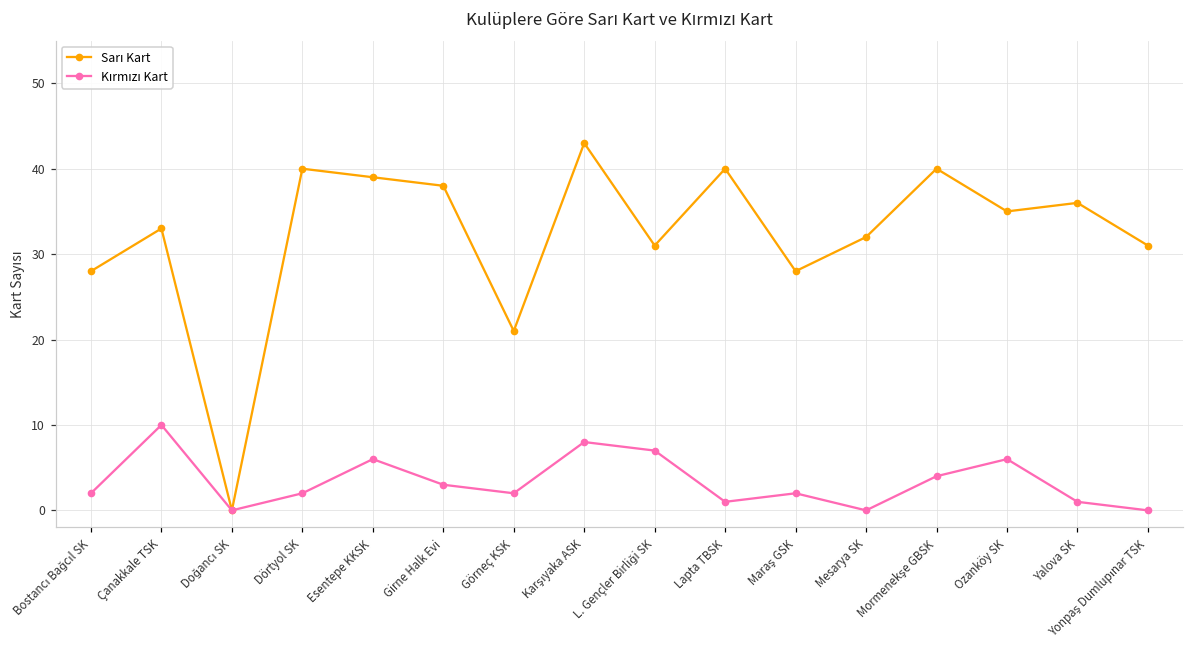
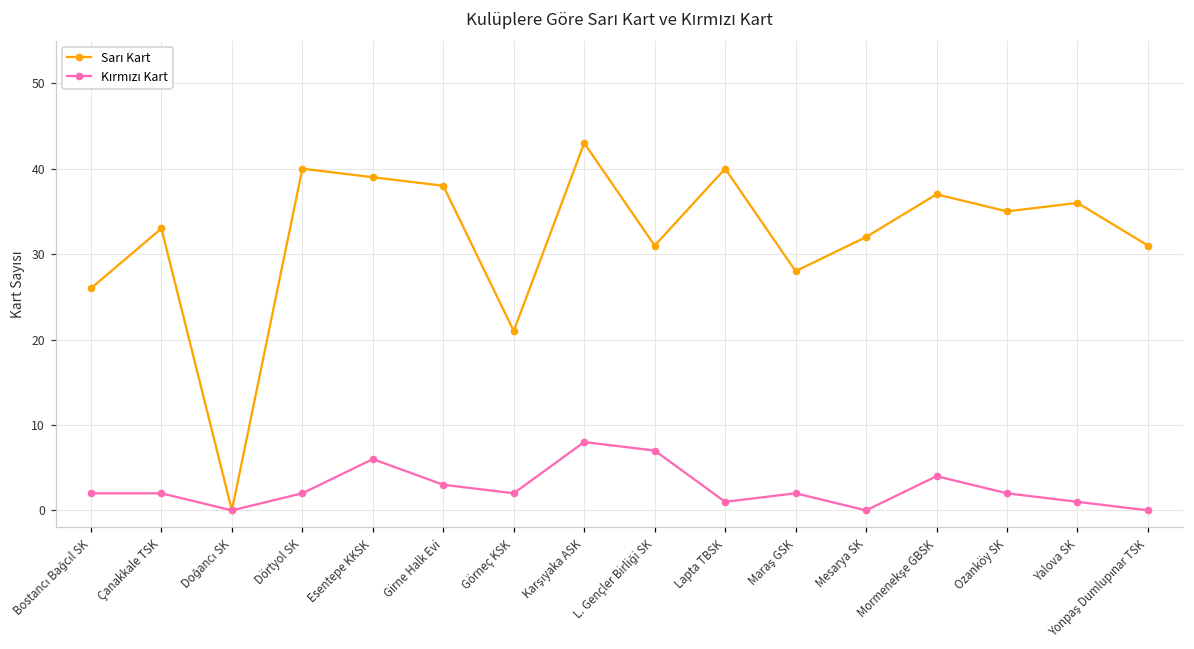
Sarı Kart, Bostancı Bağcıl SK: 28 -> 26
Kırmızı Kart, Çanakkale TSK: 10 -> 2
Sarı Kart, Mormenekşe GBSK: 40 -> 37
Kırmızı Kart, Ozanköy SK: 6 -> 2
